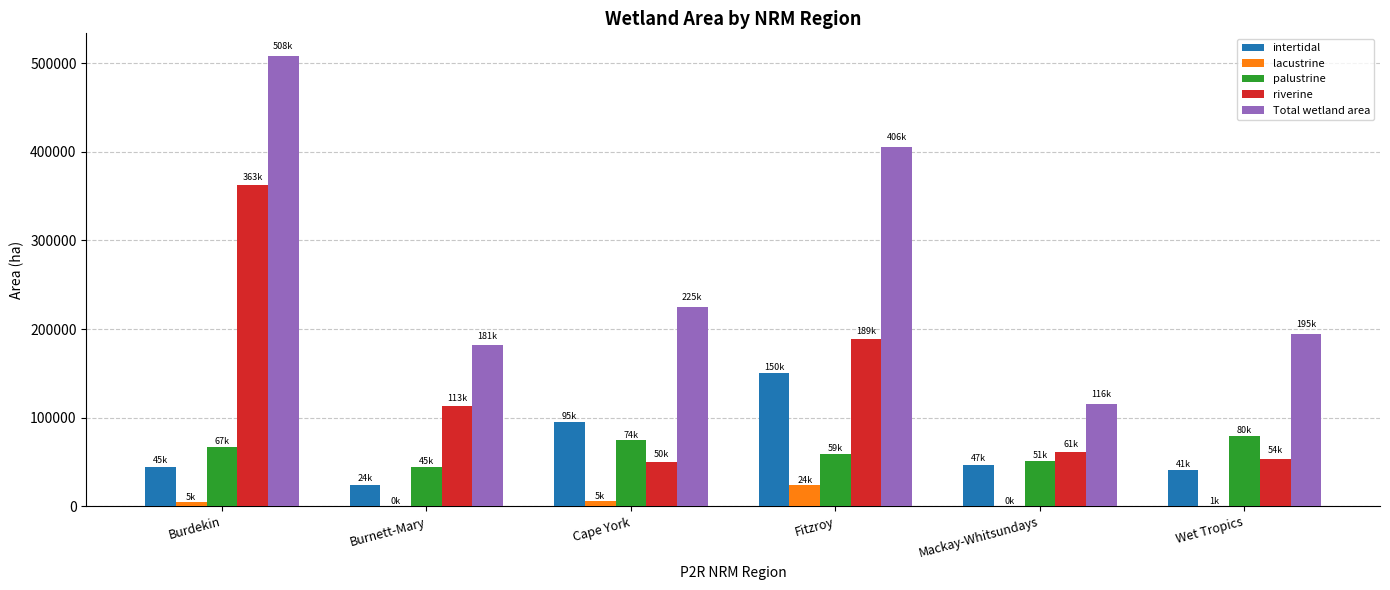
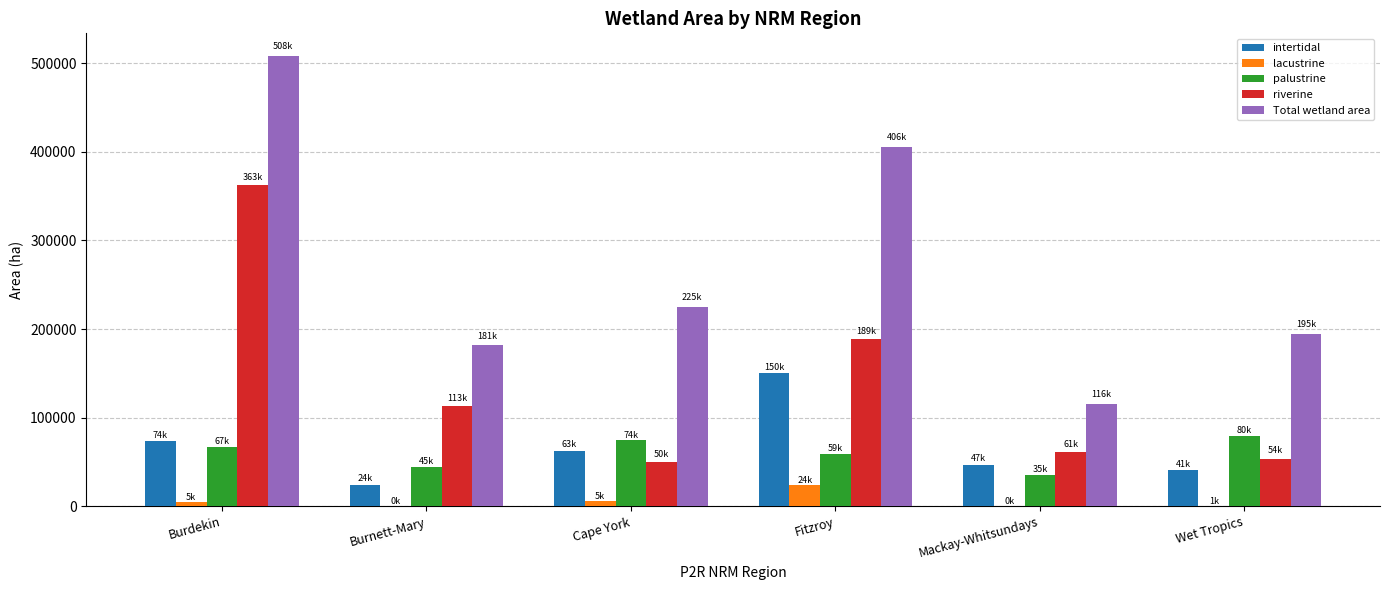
intertidal, Burdekin: 45k -> 74k
intertidal, Cape York: 95k -> 63k
palustrine, Mackay-Whitsundays: 51k -> 35k
